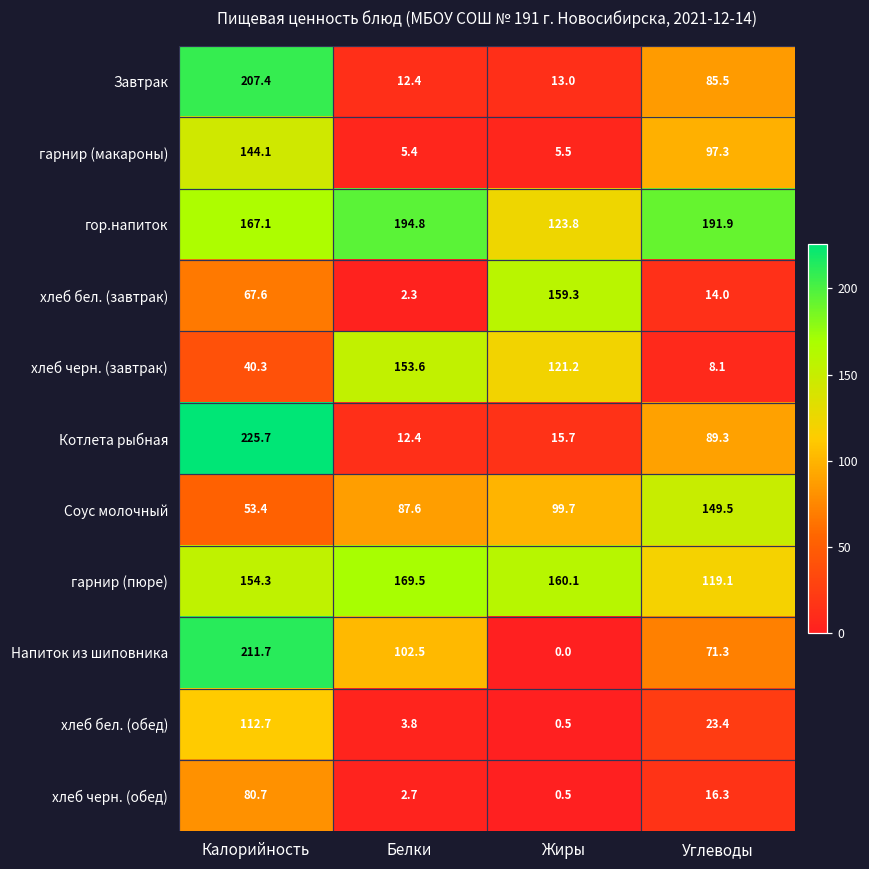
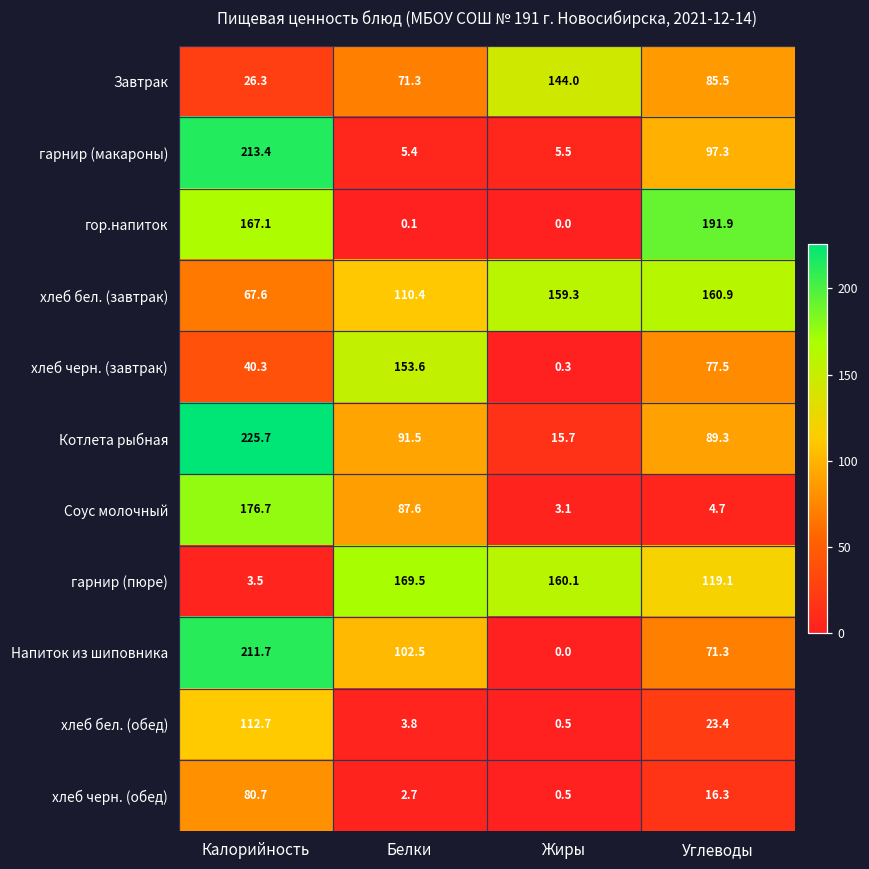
Завтрак, Калорийность: 207.4 -> 26.3
Завтрак, Белки: 12.4 -> 71.3
Завтрак, Жиры: 13.0 -> 144.0
гарнир (макароны), Калорийность: 144.1 -> 213.4
гор.напиток, Белки: 194.8 -> 0.1
гор.напиток, Жиры: 123.8 -> 0.0
хлеб бел. (завтрак), Белки: 2.3 -> 110.4
хлеб бел. (завтрак), Углеводы: 14.0 -> 160.9
хлеб черн. (завтрак), Жиры: 121.2 -> 0.3
хлеб черн. (завтрак), Углеводы: 8.1 -> 77.5
Котлета рыбная, Белки: 12.4 -> 91.5
Соус молочный, Калорийность: 53.4 -> 176.7
Соус молочный, Жиры: 99.7 -> 3.1
Соус молочный, Углеводы: 149.5 -> 4.7
гарнир (пюре), Калорийность: 154.3 -> 3.5
